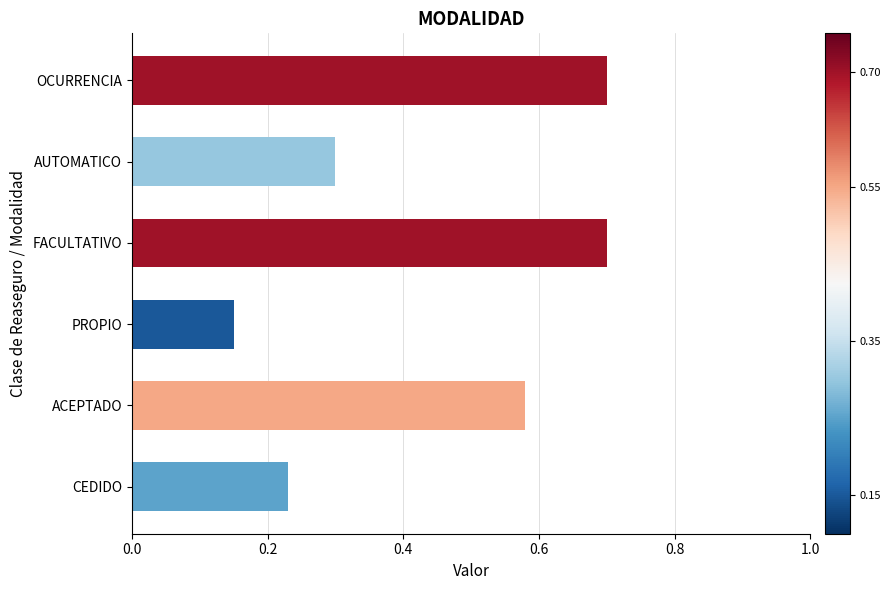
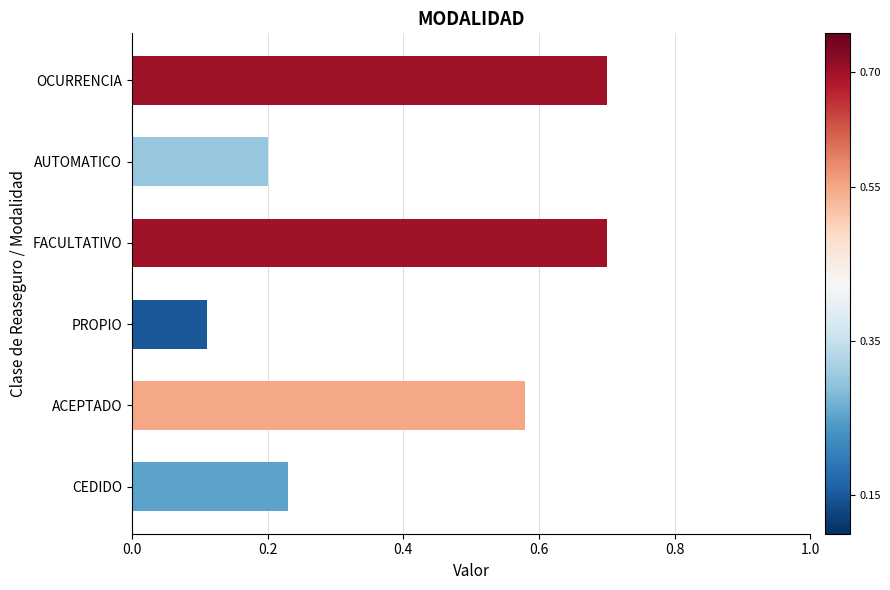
AUTOMATICO: 0.3 -> 0.2
PROPIO: 0.15 -> 0.11
